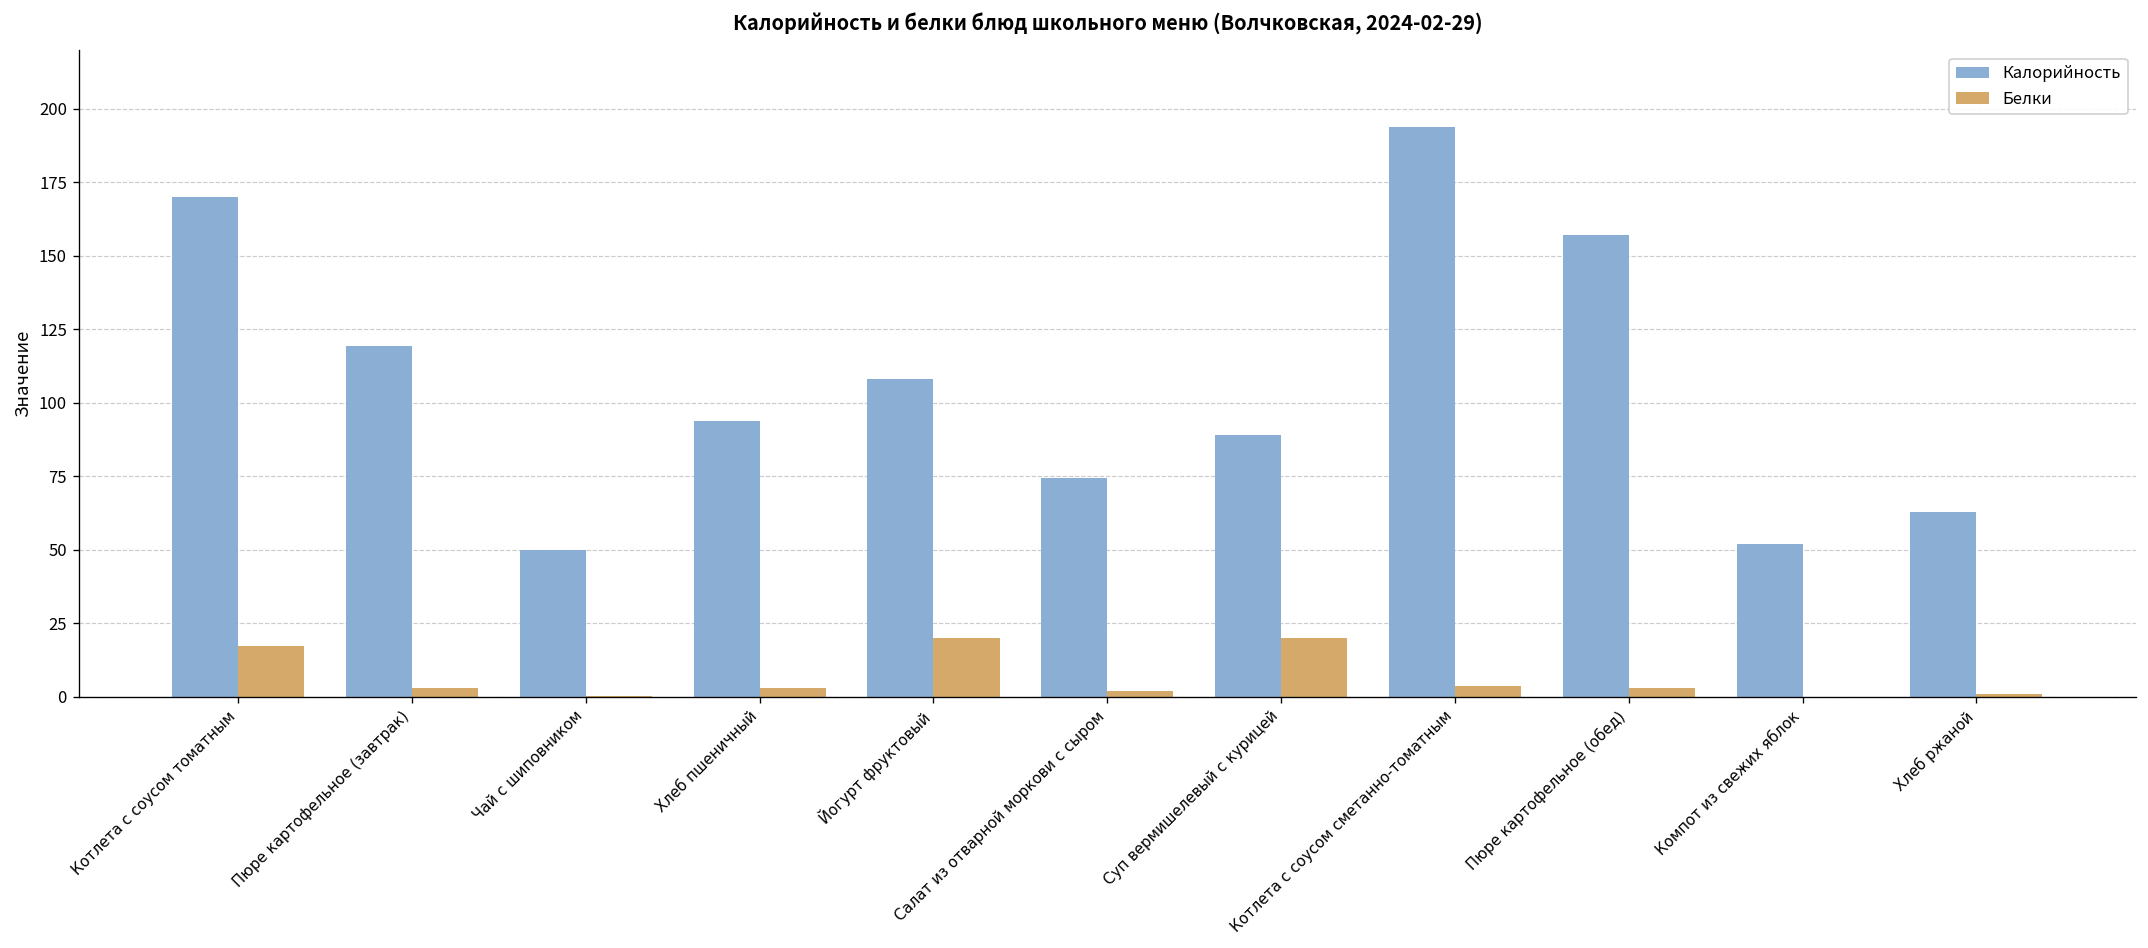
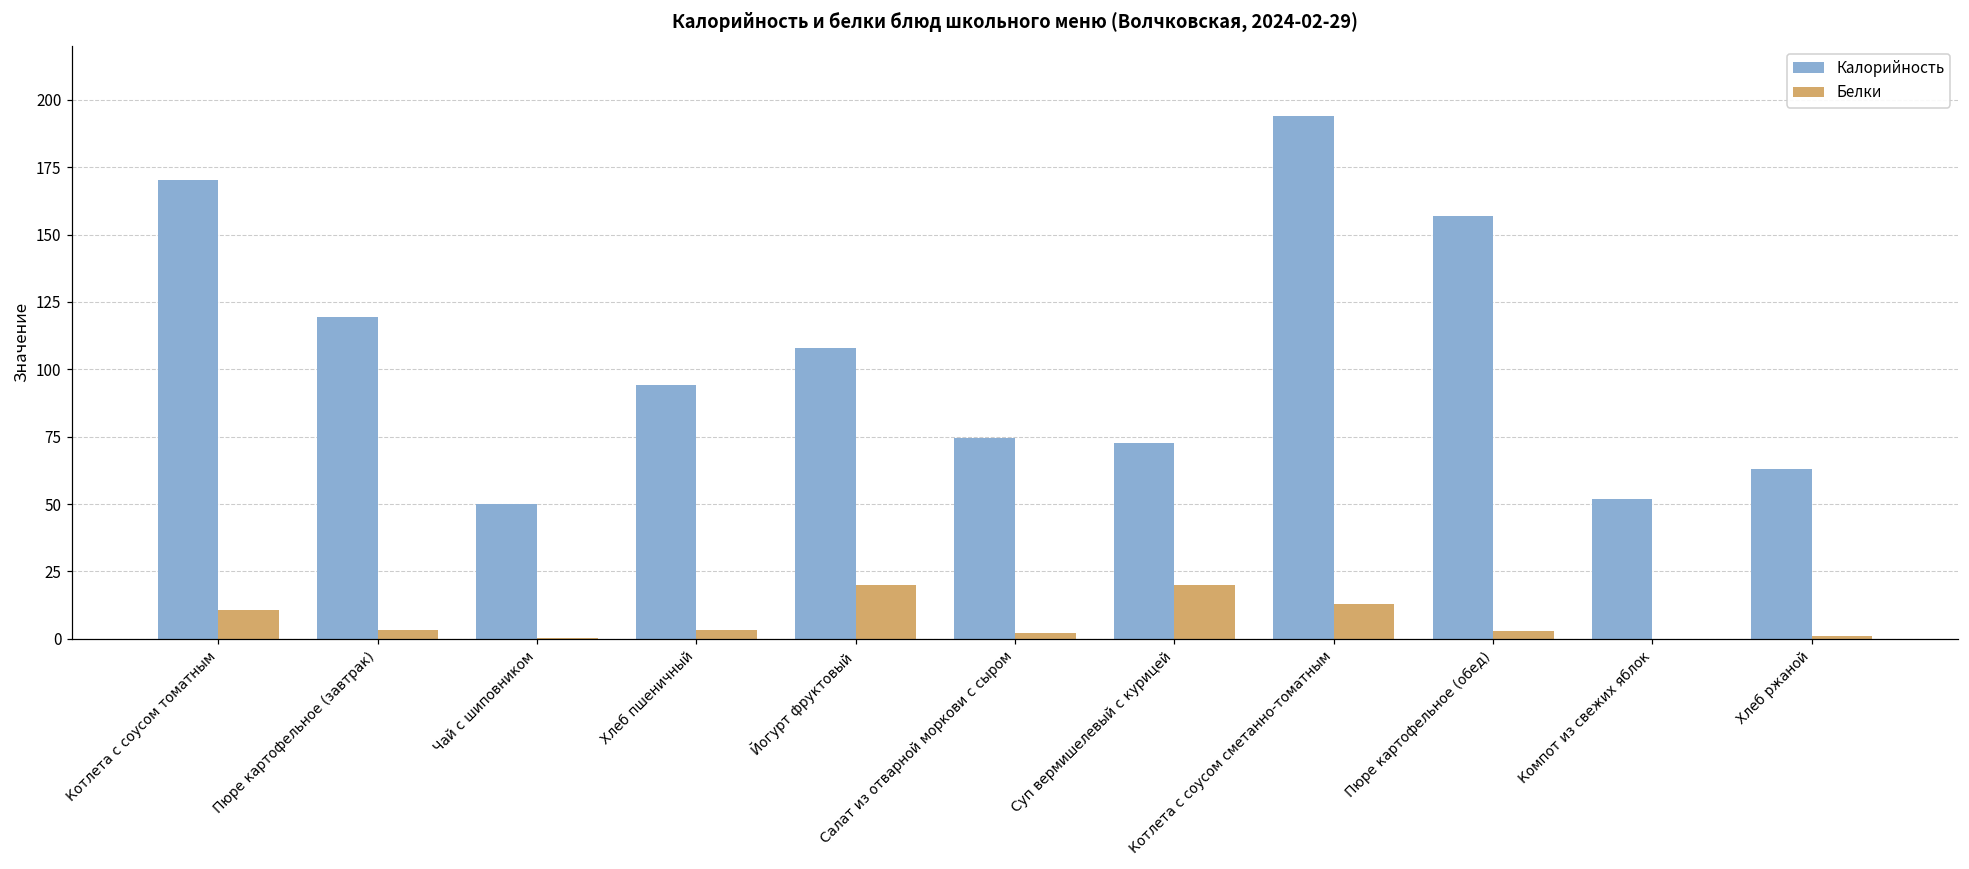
Белки, Котлета с соусом томатным: 17 -> 11
Калорийность, Суп вермишелевый с курицей: 89 -> 73
Белки, Котлета с соусом сметанно-томатным: 4 -> 13
